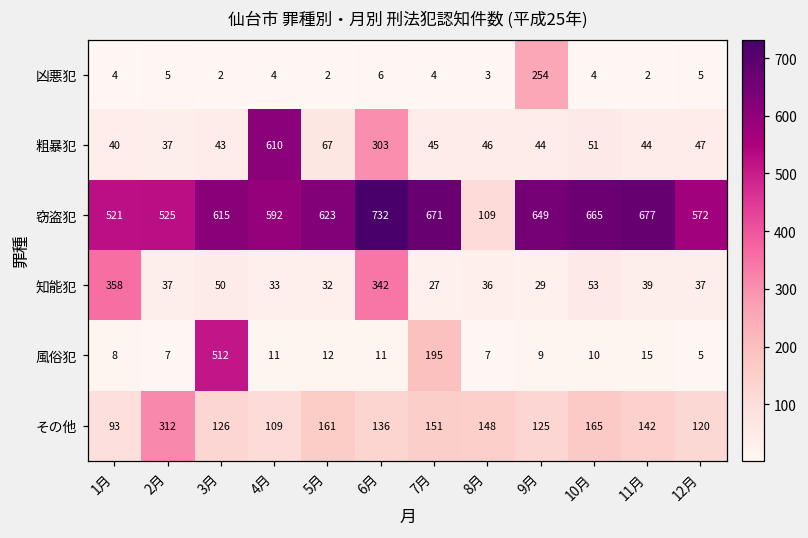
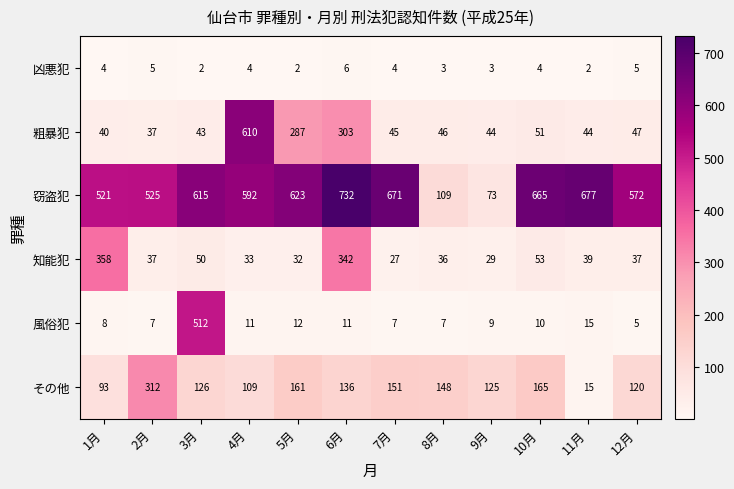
凶悪犯, 9月: 254 -> 3
粗暴犯, 5月: 67 -> 287
窃盗犯, 9月: 649 -> 73
風俗犯, 7月: 195 -> 7
その他, 11月: 142 -> 15
